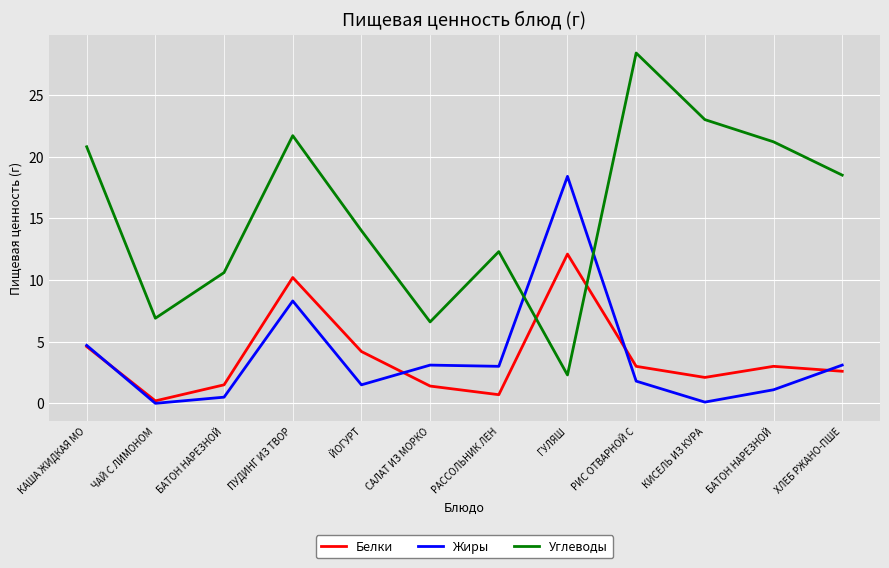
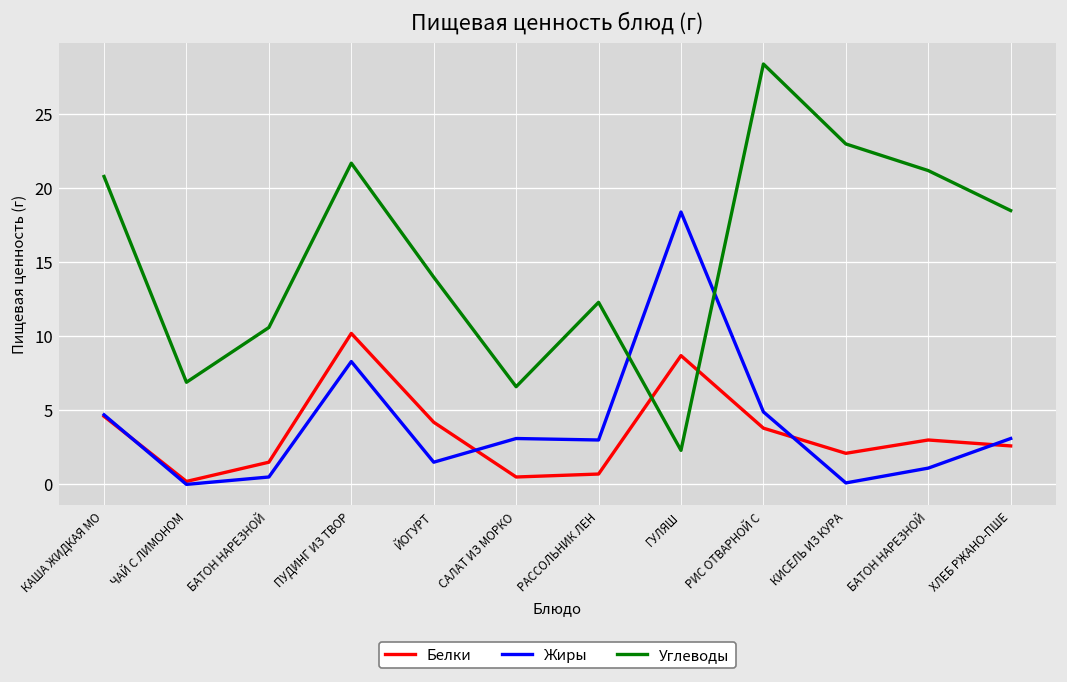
Белки, САЛАТ ИЗ МОРКО: 1.4 -> 0.5
Белки, ГУЛЯШ: 12.1 -> 8.7
Белки, РИС ОТВАРНОЙ С: 3.0 -> 3.8
Жиры, РИС ОТВАРНОЙ С: 1.8 -> 4.9
